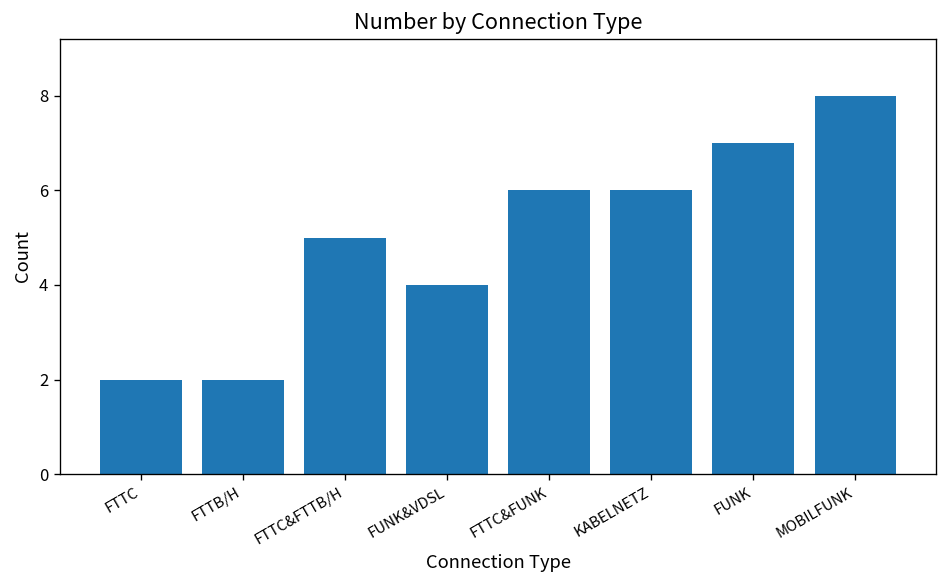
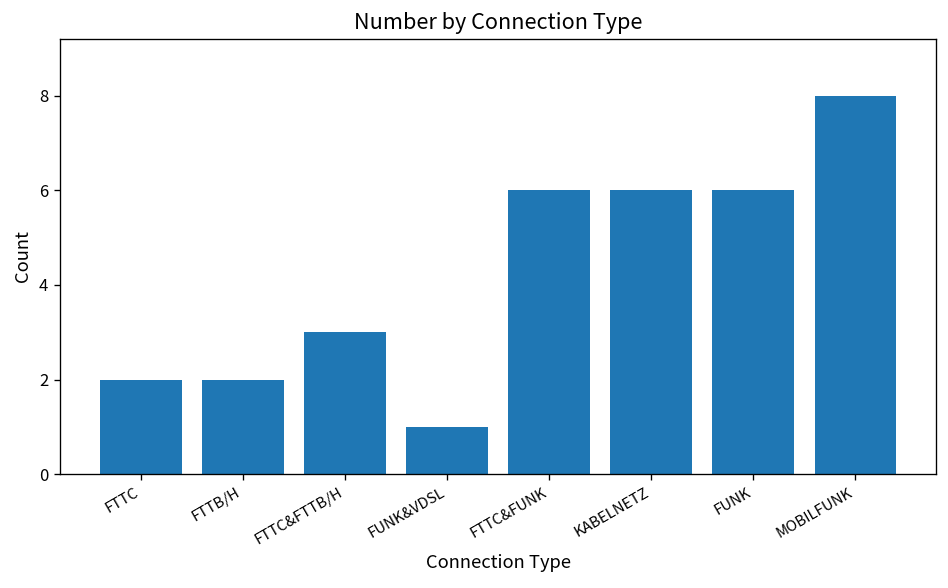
FTTC&FTTB/H: 5 -> 3
FUNK&VDSL: 4 -> 1
FUNK: 7 -> 6
